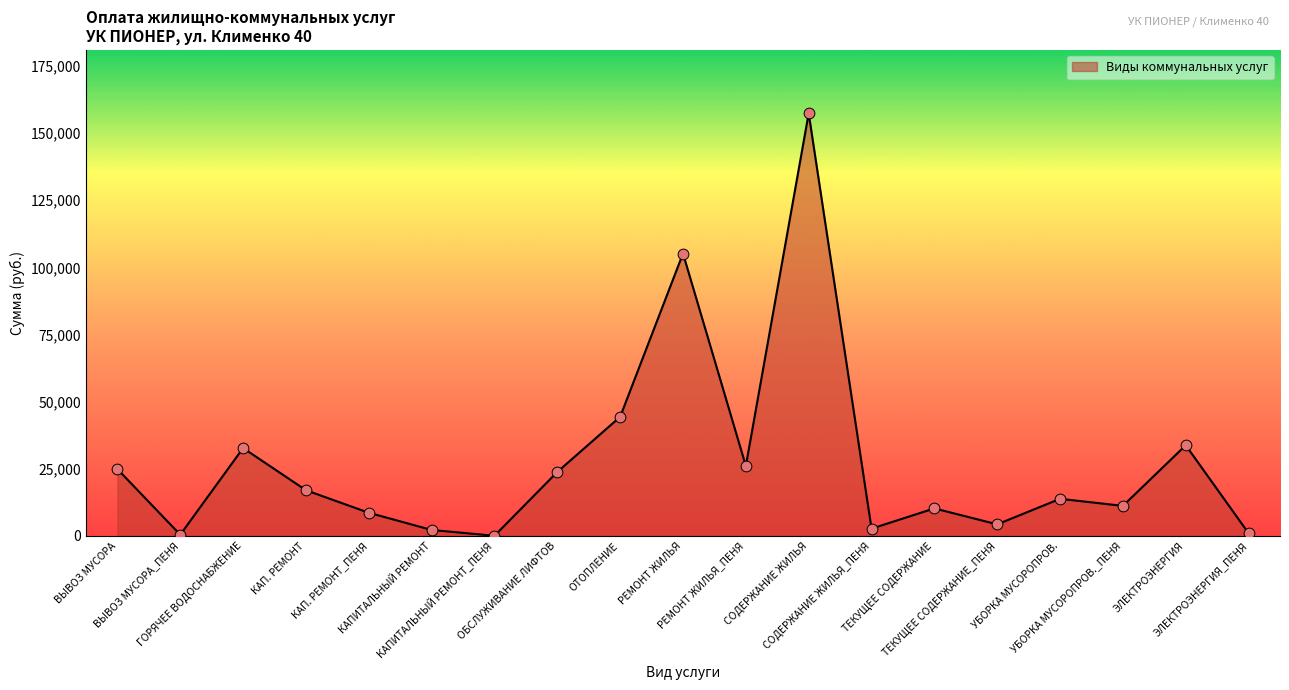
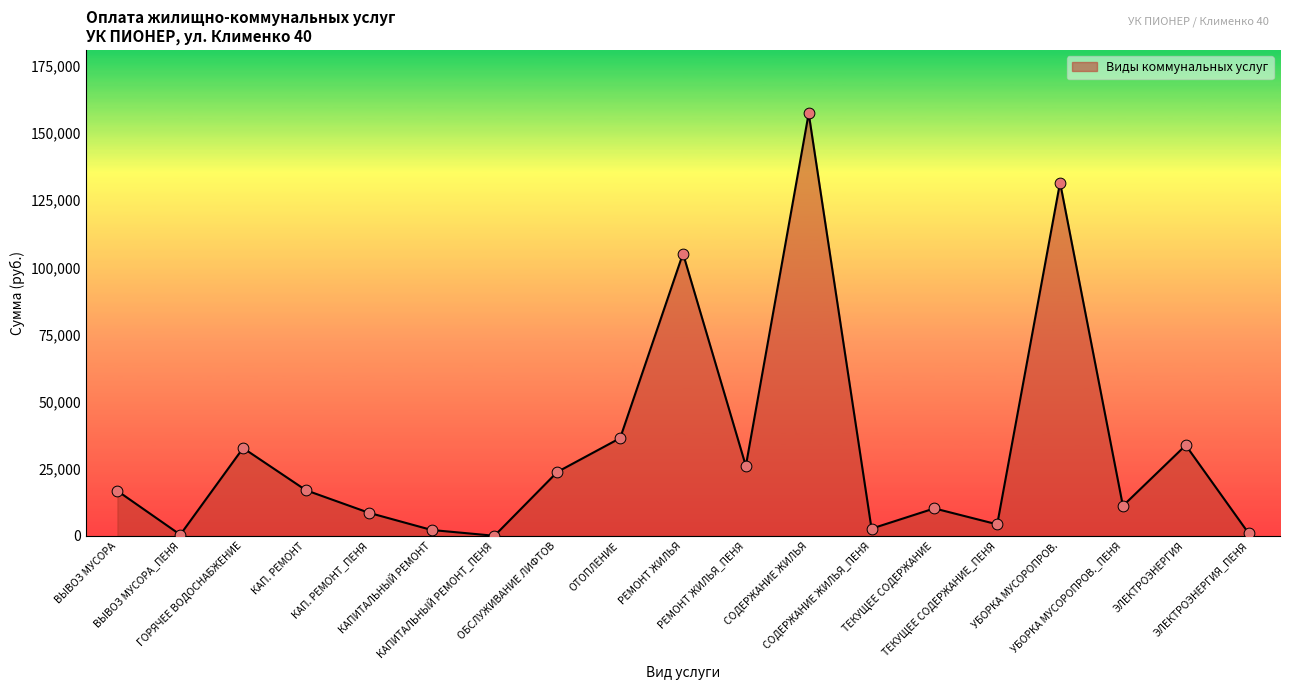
ВЫВОЗ МУСОРА: 25,000 -> 17,000
ОТОПЛЕНИЕ: 44,000 -> 36,000
УБОРКА МУСОРОПРОВ.: 14,000 -> 132,000
